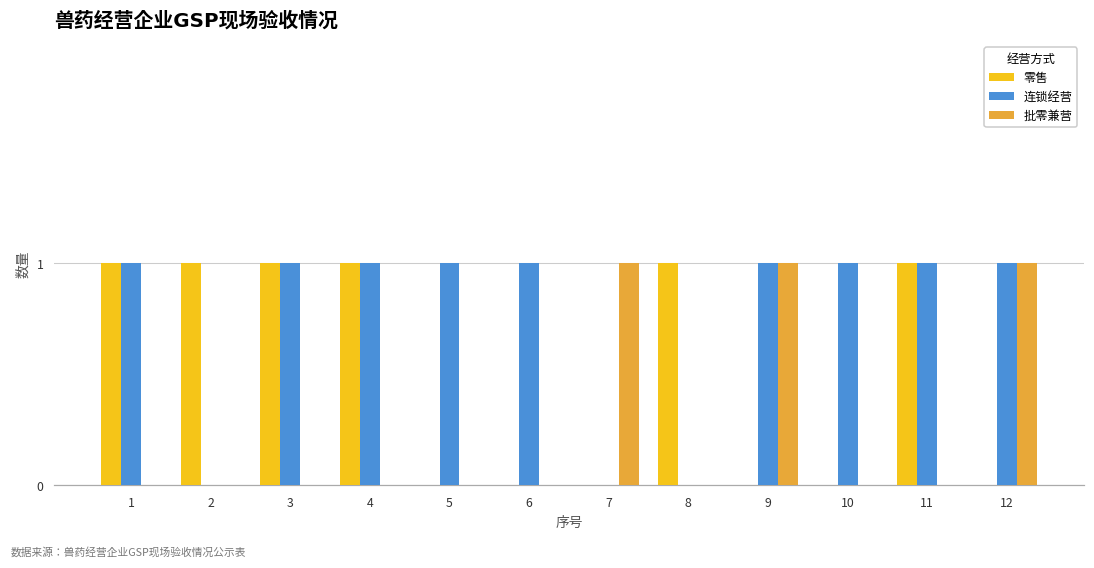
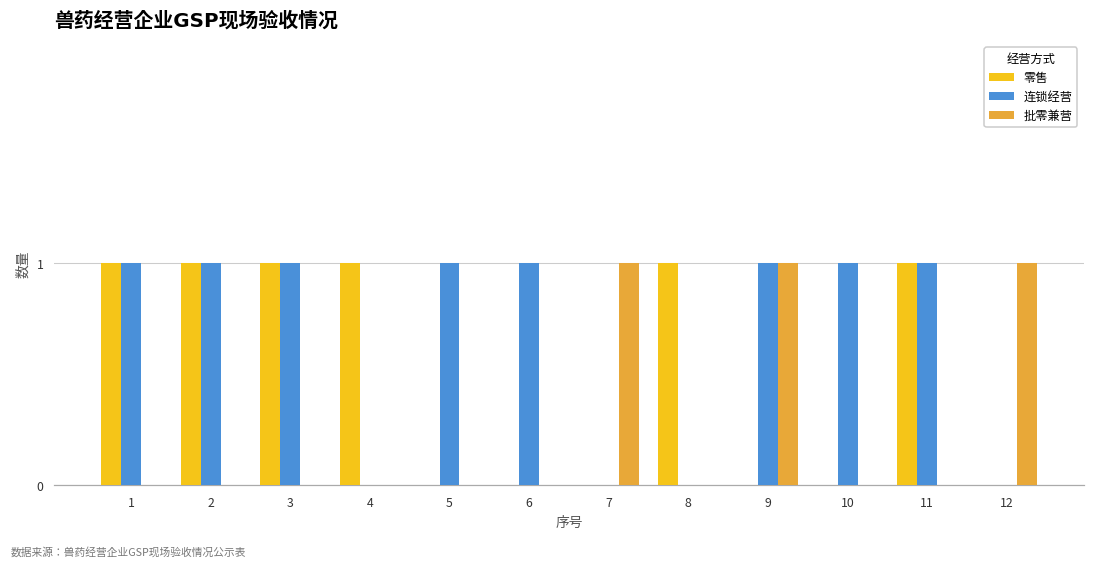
连锁经营, 2: 0 -> 1
连锁经营, 4: 1 -> 0
连锁经营, 12: 1 -> 0
